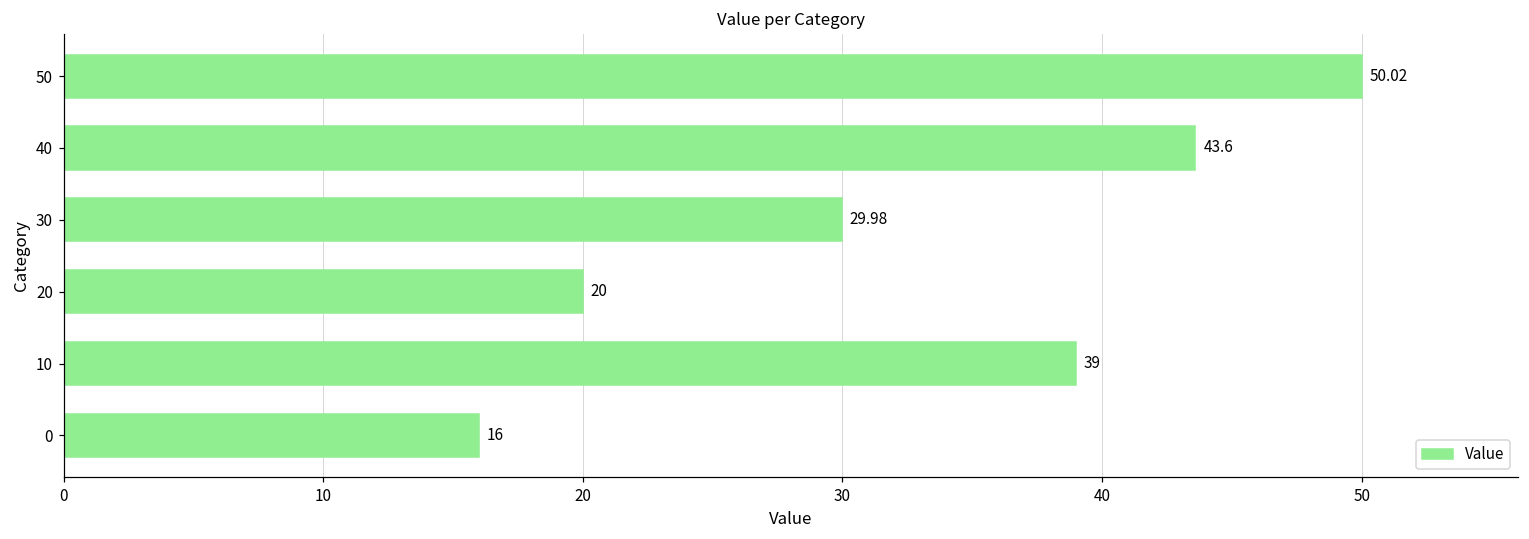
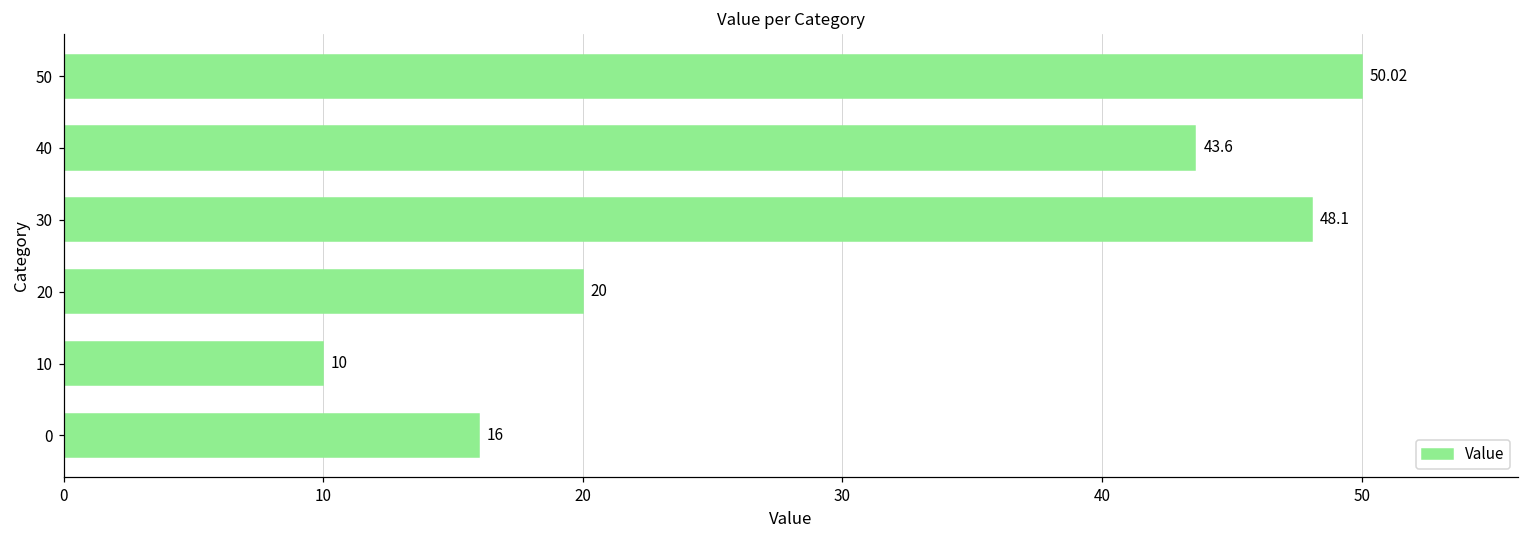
30: 29.98 -> 48.1
10: 39 -> 10
